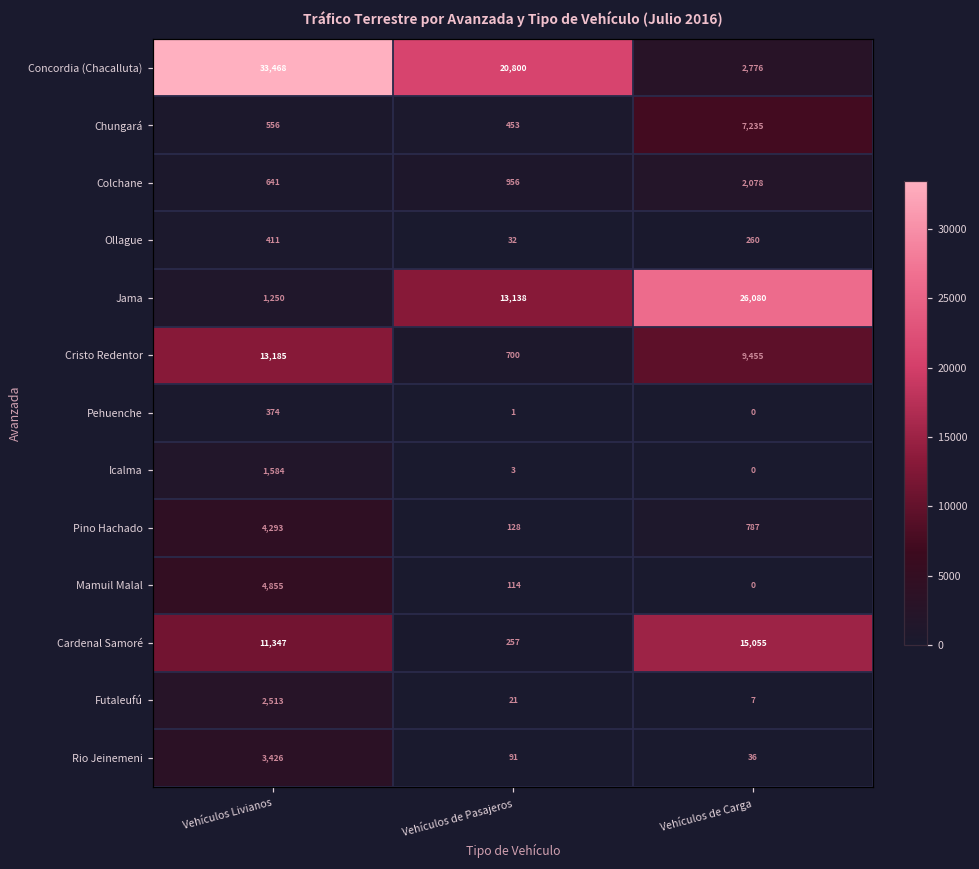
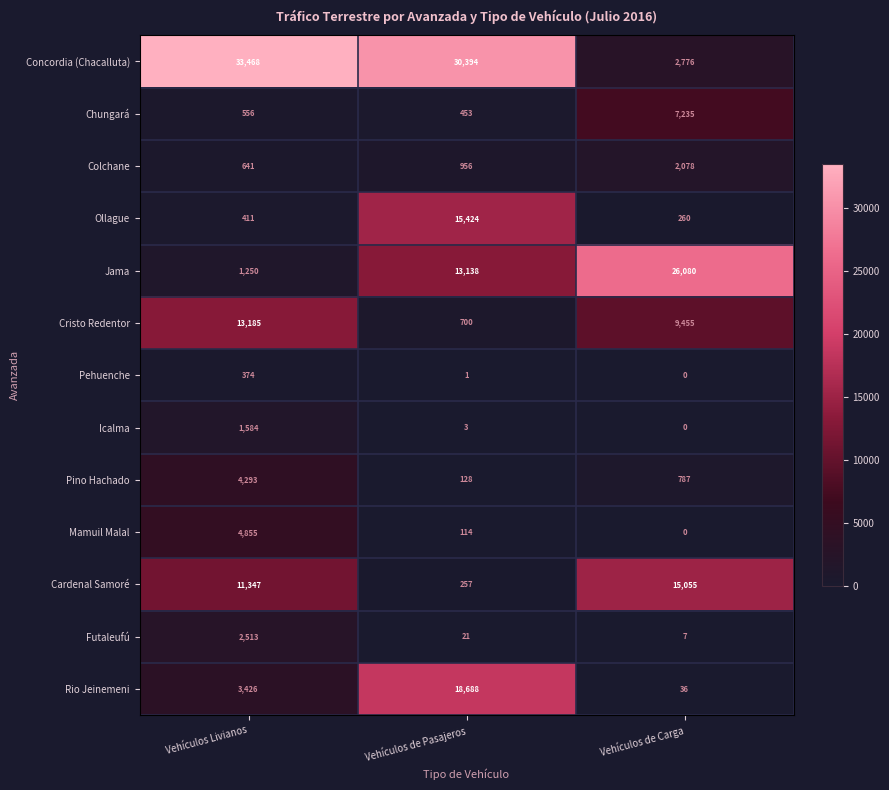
Concordia (Chacalluta), Vehículos de Pasajeros: 20,800 -> 30,394
Ollague, Vehículos de Pasajeros: 32 -> 15,424
Rio Jeinemeni, Vehículos de Pasajeros: 91 -> 18,688
